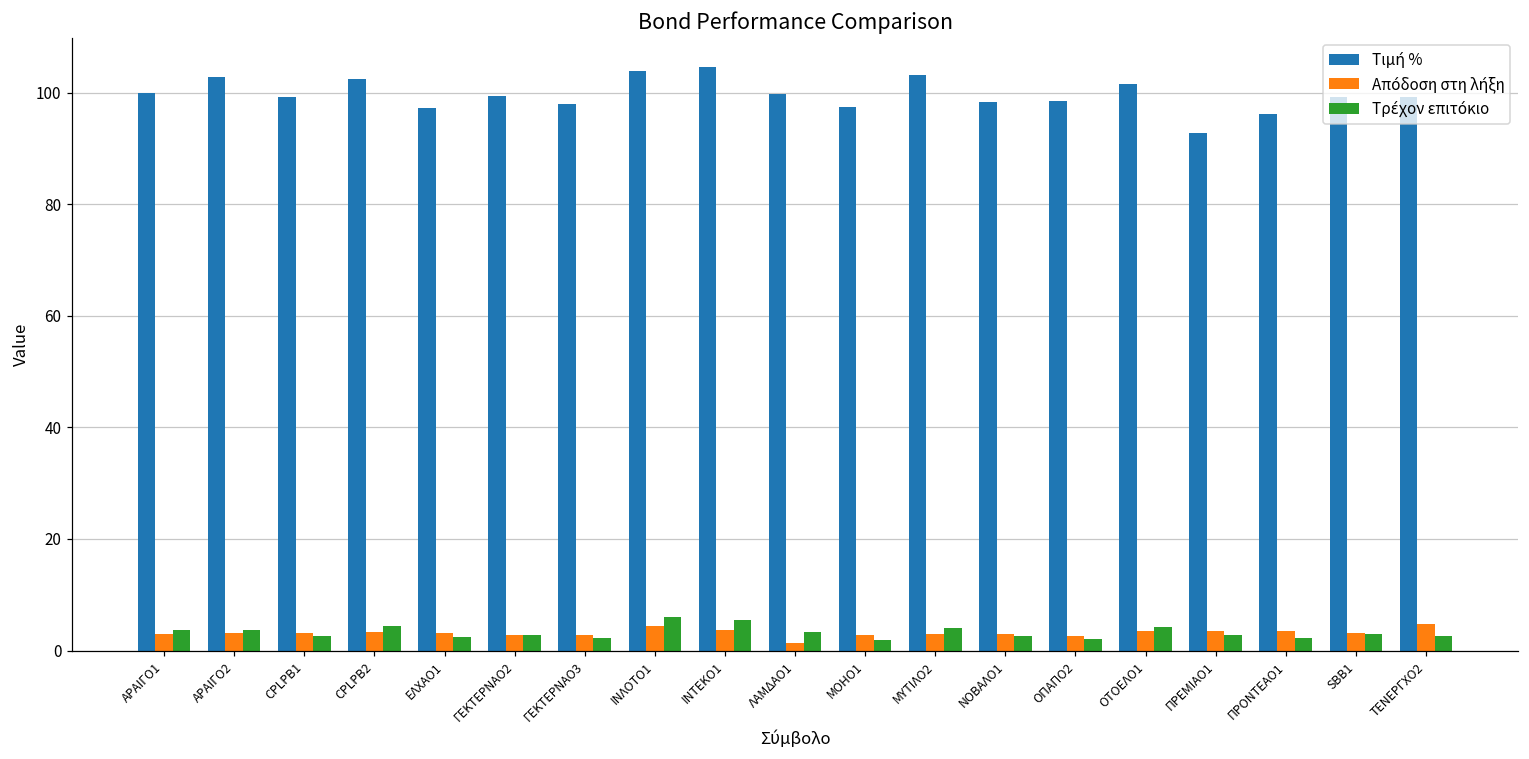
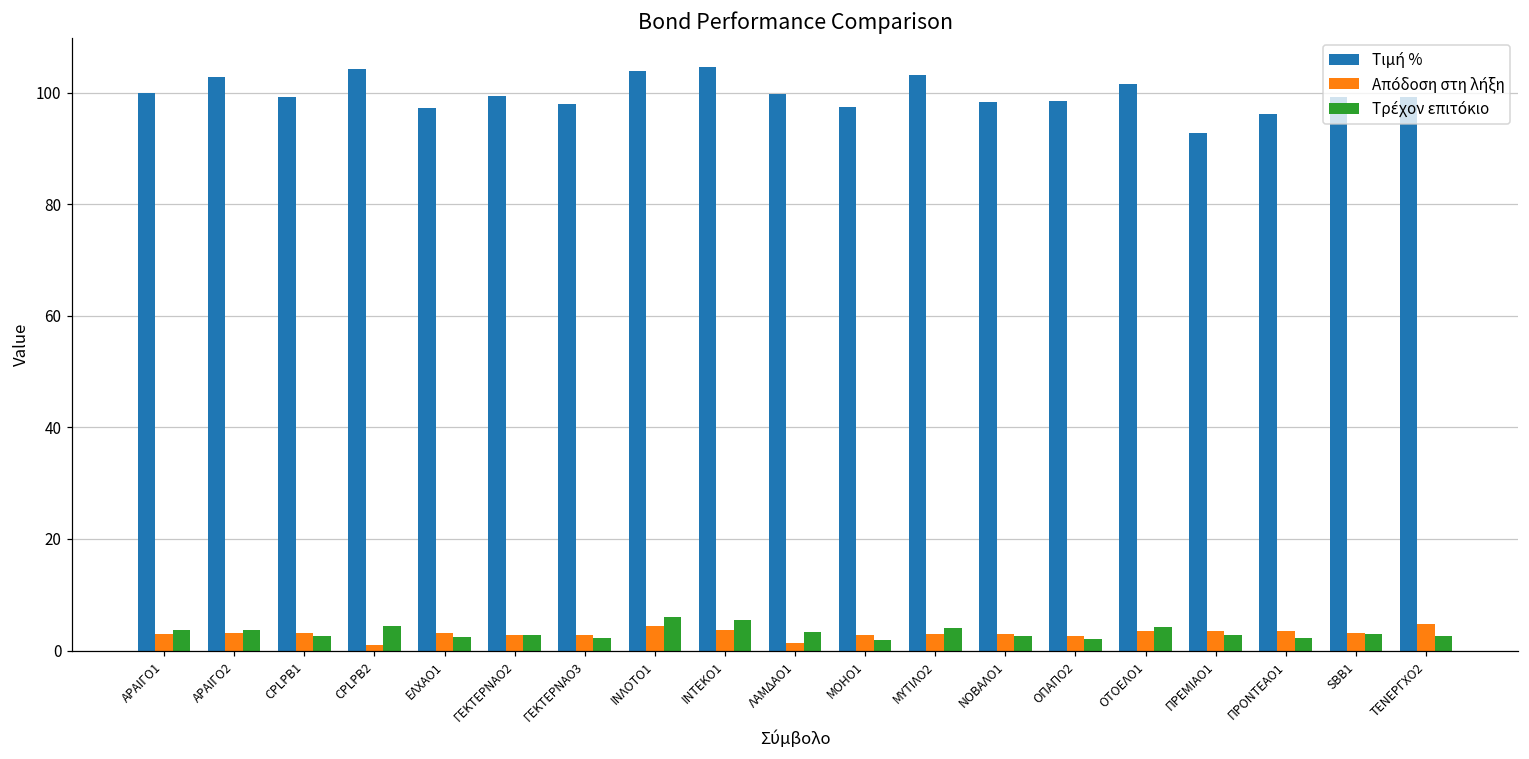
Τιμή %, CPLPB2: 103 -> 104
Απόδοση στη λήξη, CPLPB2: 3 -> 1
